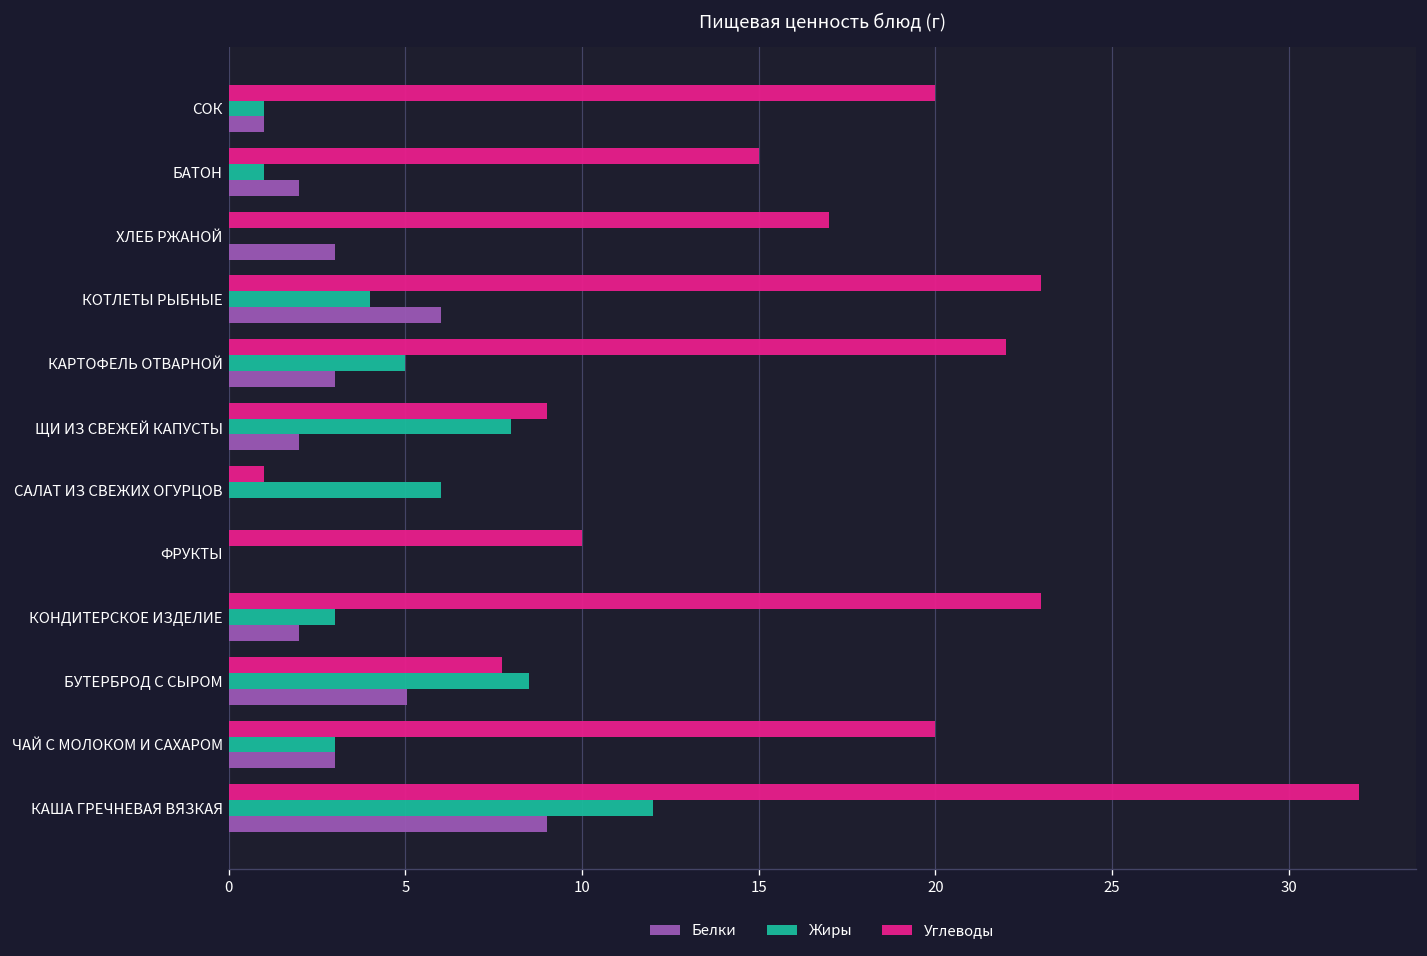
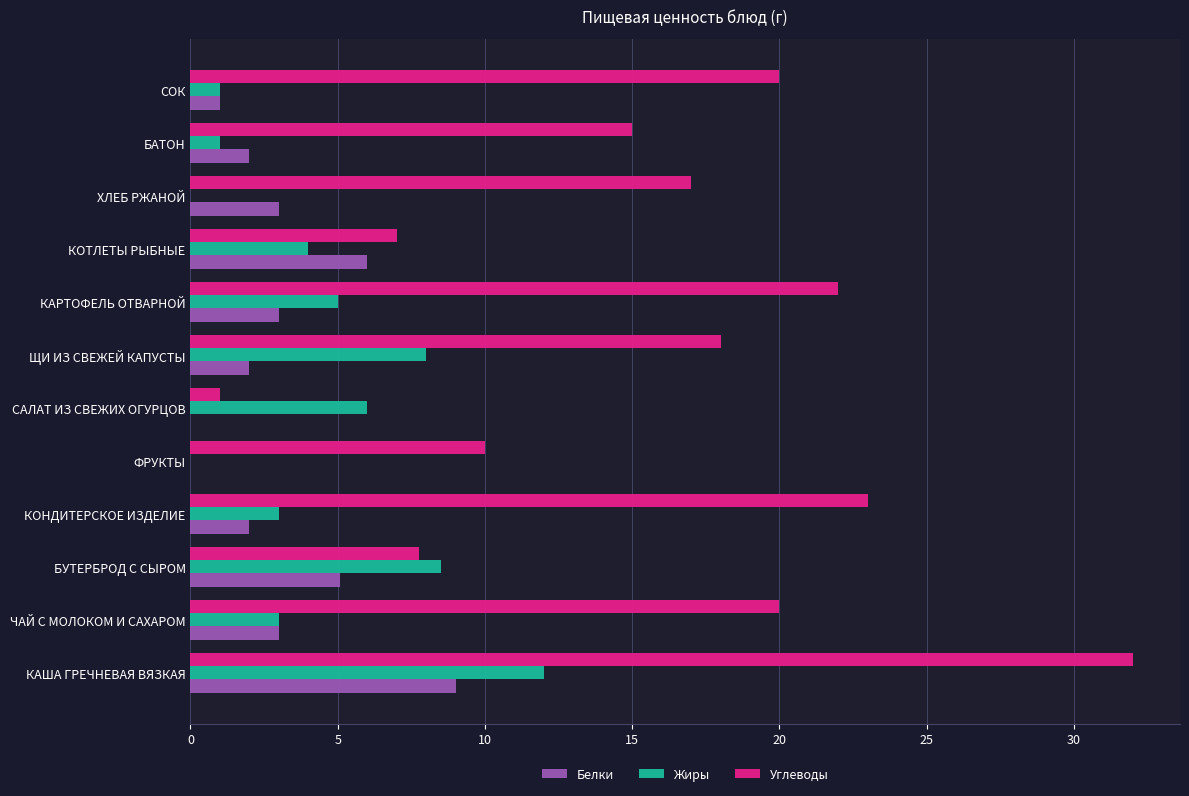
Углеводы, КОТЛЕТЫ РЫБНЫЕ: 23 -> 7
Углеводы, ЩИ ИЗ СВЕЖЕЙ КАПУСТЫ: 9 -> 18
